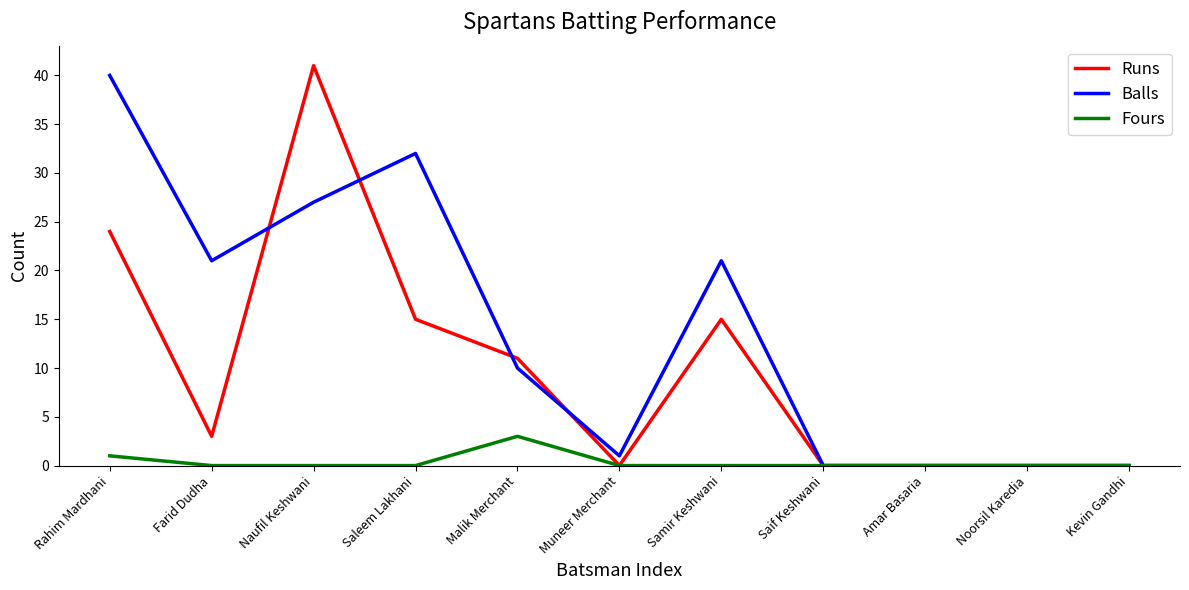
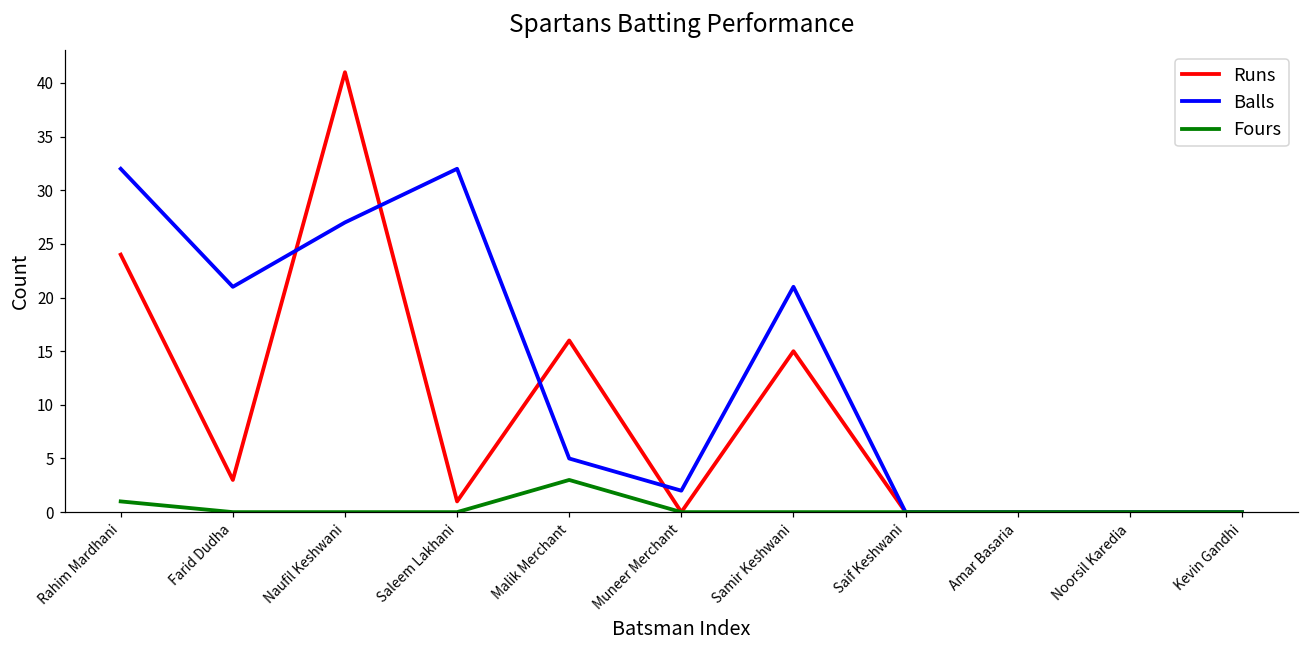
Balls, Rahim Mardhani: 40 -> 32
Runs, Saleem Lakhani: 15 -> 1
Runs, Malik Merchant: 11 -> 16
Balls, Malik Merchant: 10 -> 5
Balls, Muneer Merchant: 1 -> 2
